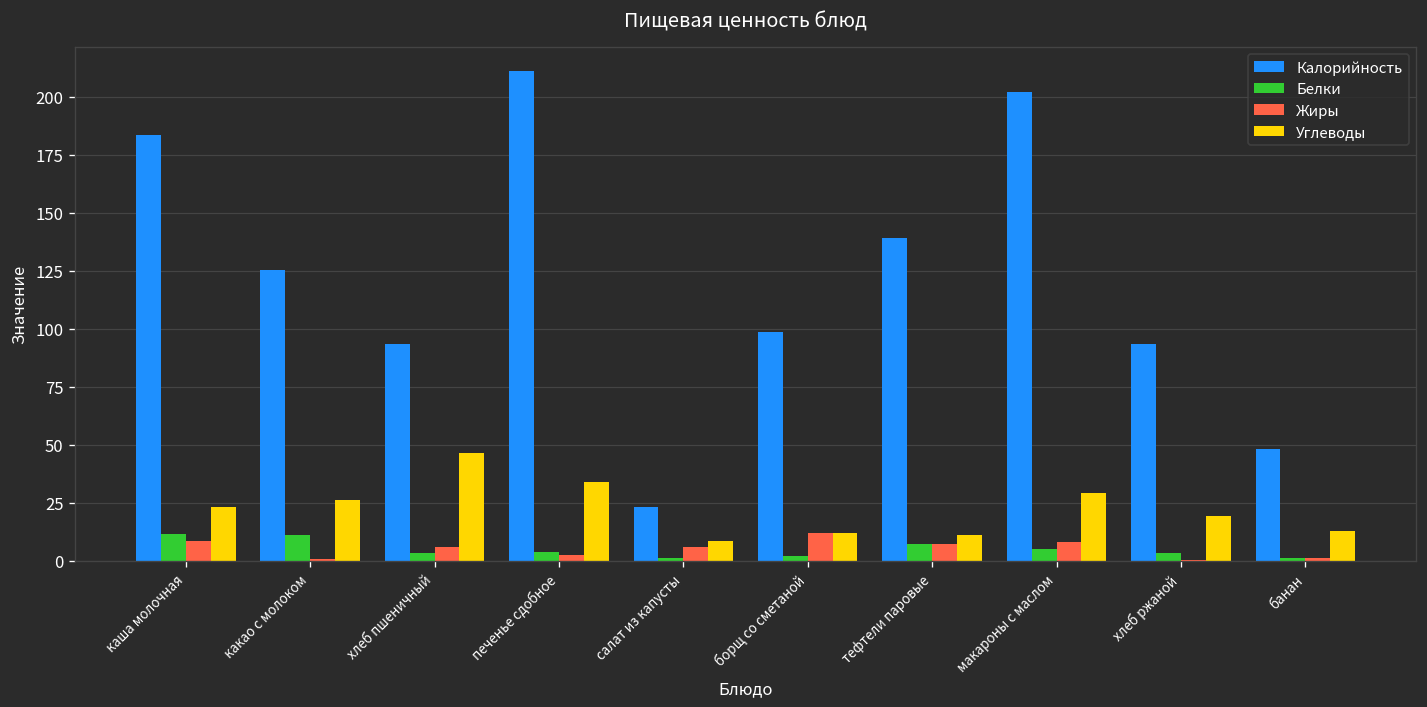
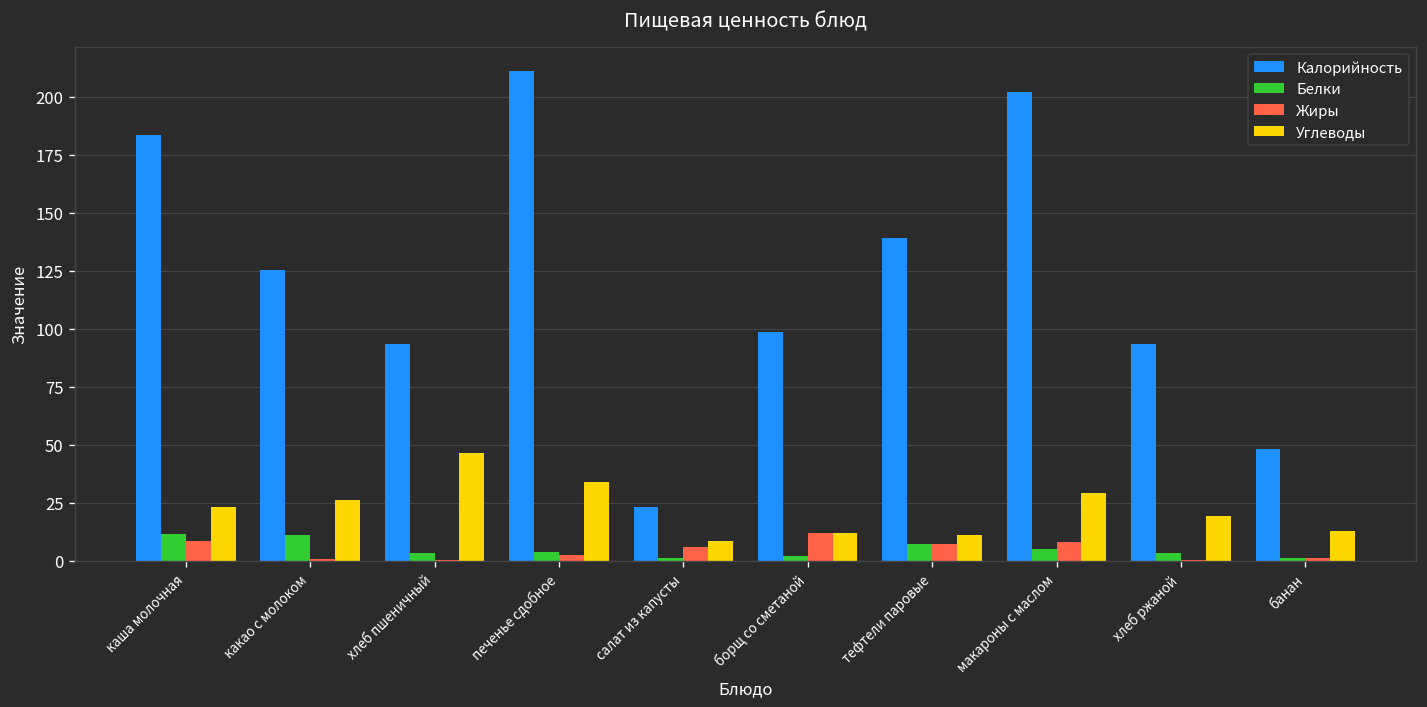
Жиры, хлеб пшеничный: 6 -> 0
